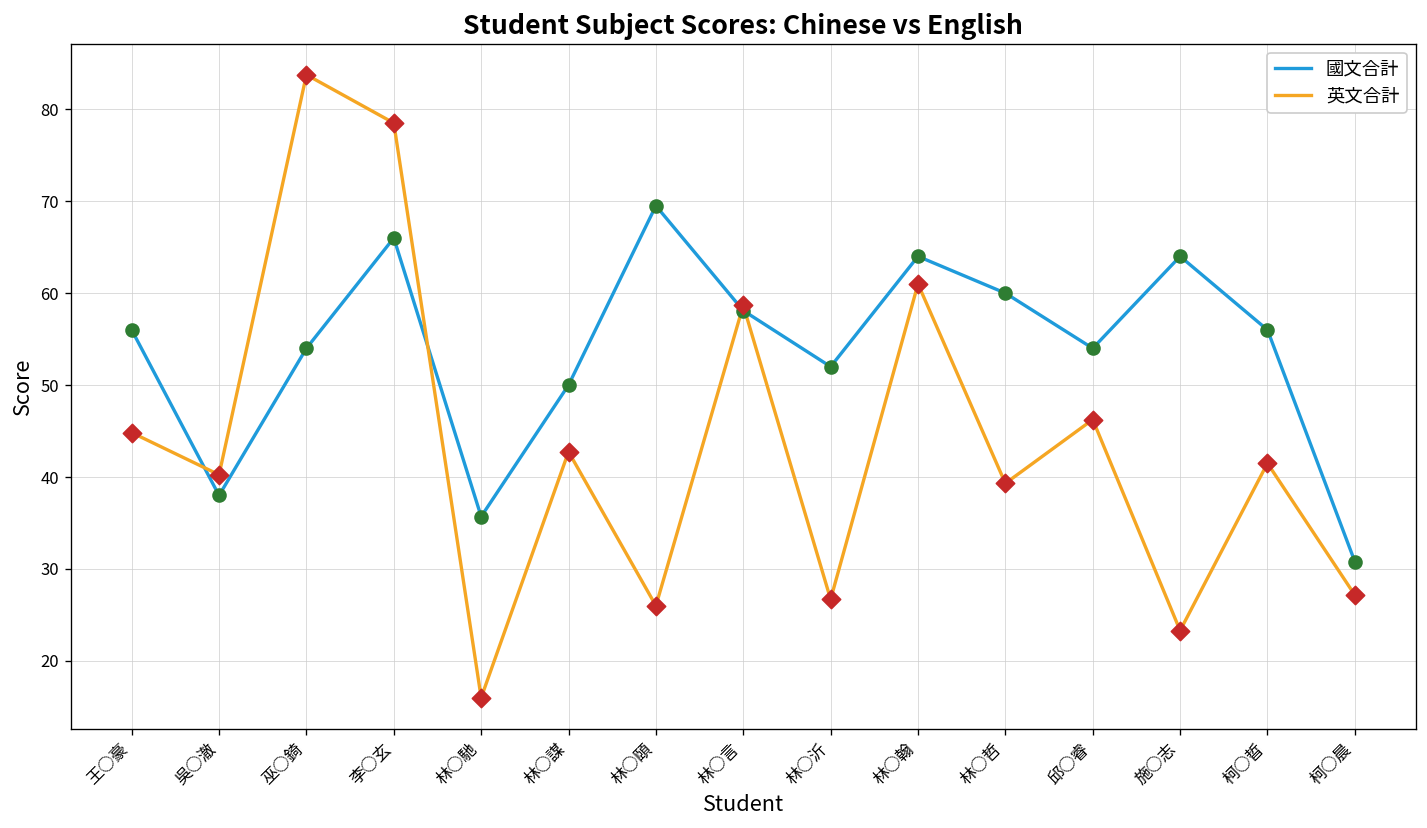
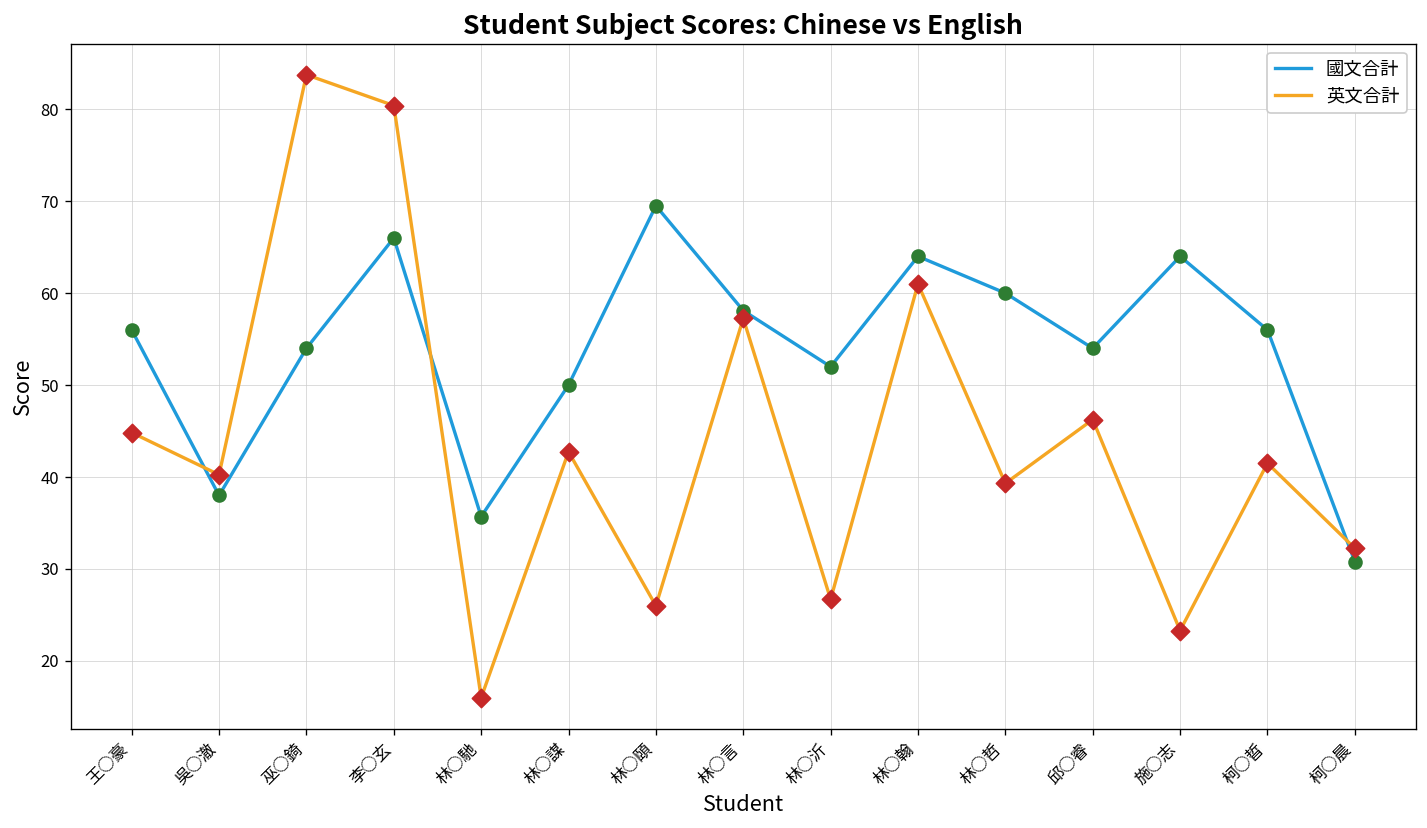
英文合計, 李○玄: 79 -> 80
英文合計, 林○言: 59 -> 57
英文合計, 柯○晨: 27 -> 32
